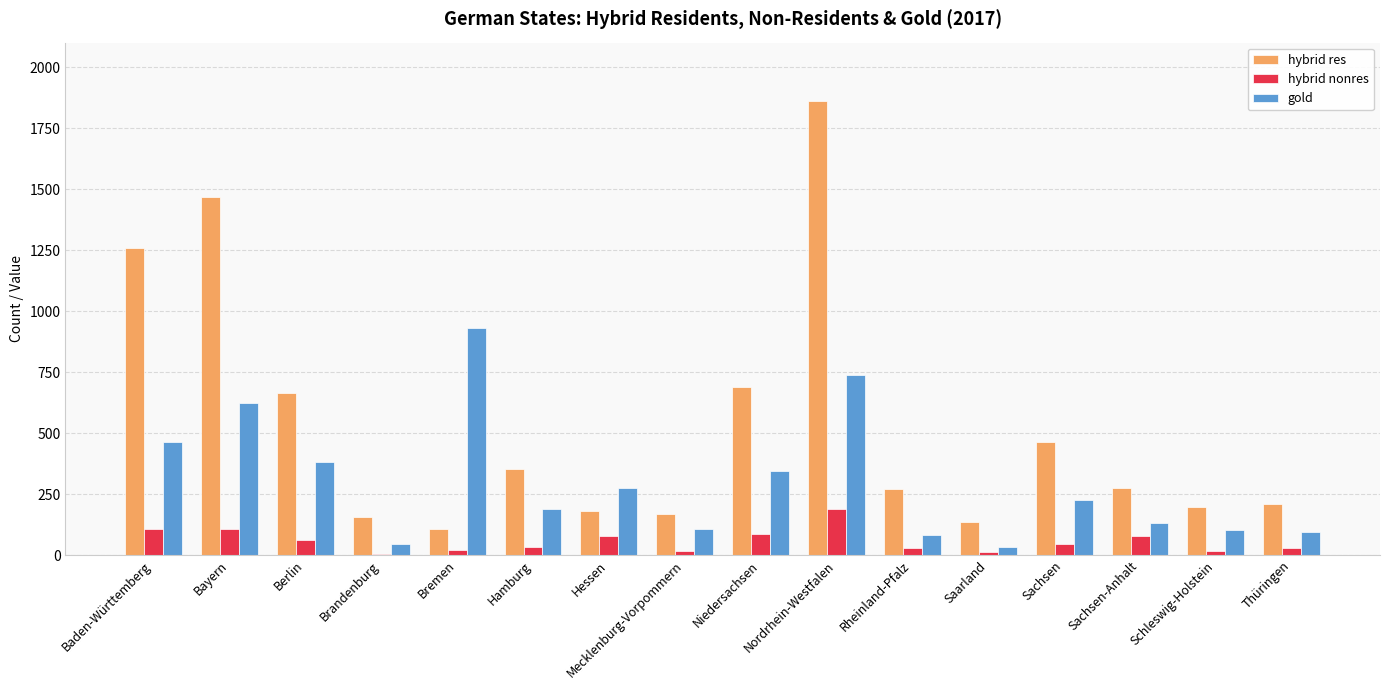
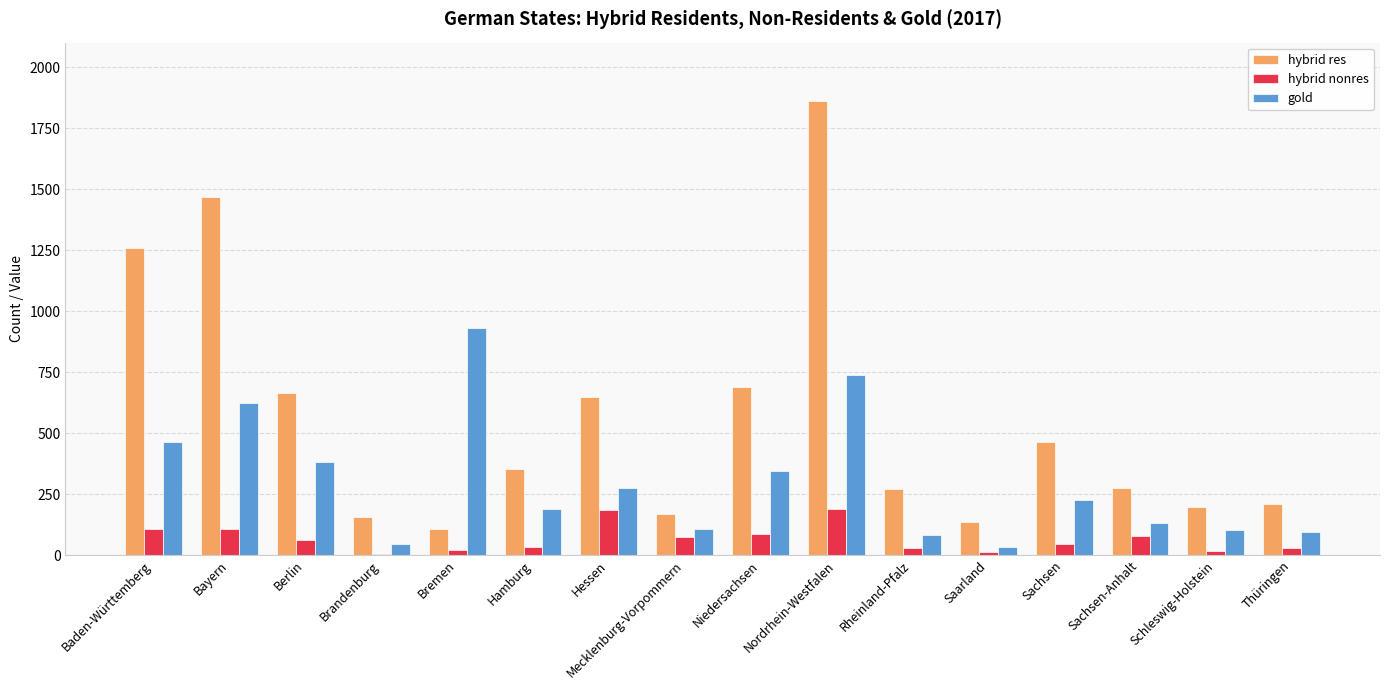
hybrid res, Hessen: 180 -> 650
hybrid nonres, Hessen: 80 -> 180
hybrid nonres, Mecklenburg-Vorpommern: 20 -> 70
